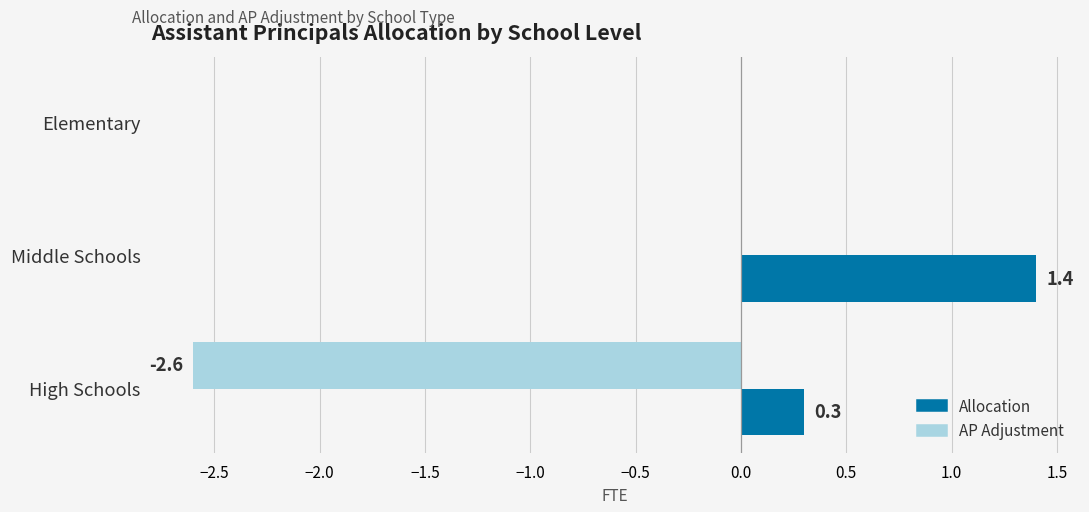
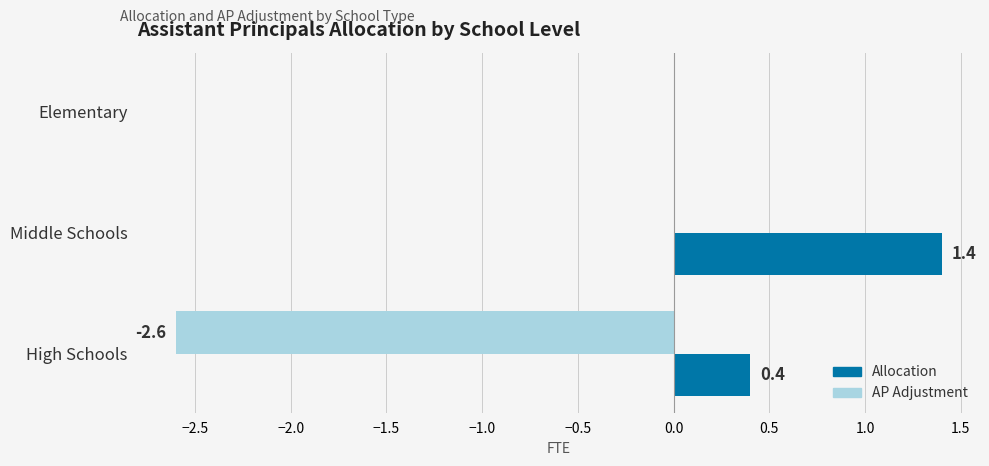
Allocation, High Schools: 0.3 -> 0.4
